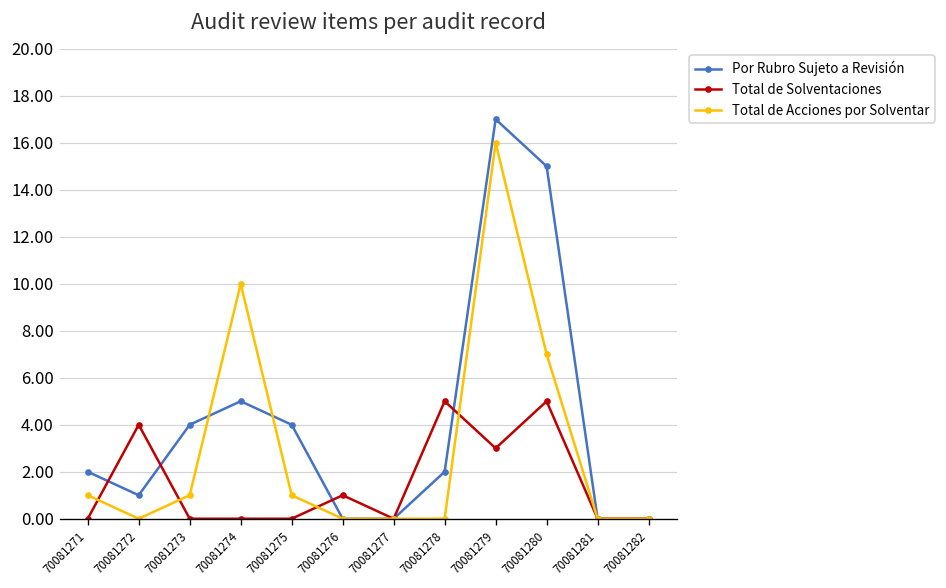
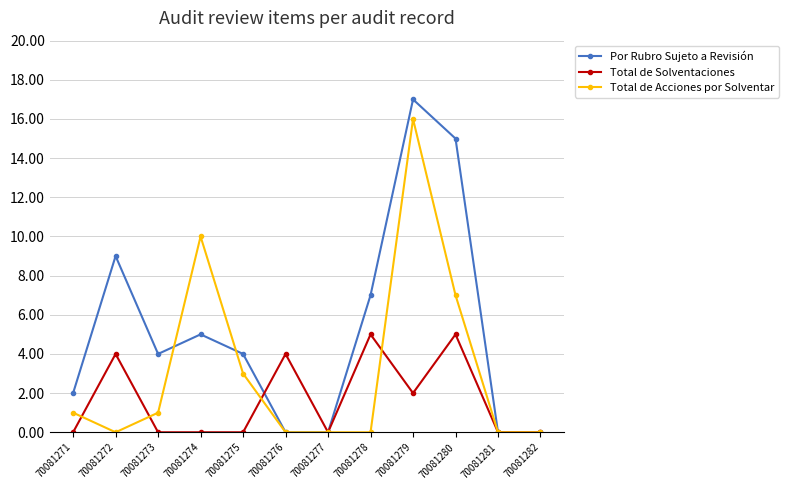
Por Rubro Sujeto a Revisión, 70081272: 1 -> 9
Total de Acciones por Solventar, 70081275: 1 -> 3
Total de Solventaciones, 70081276: 1 -> 4
Por Rubro Sujeto a Revisión, 70081278: 2 -> 7
Total de Solventaciones, 70081279: 3 -> 2
